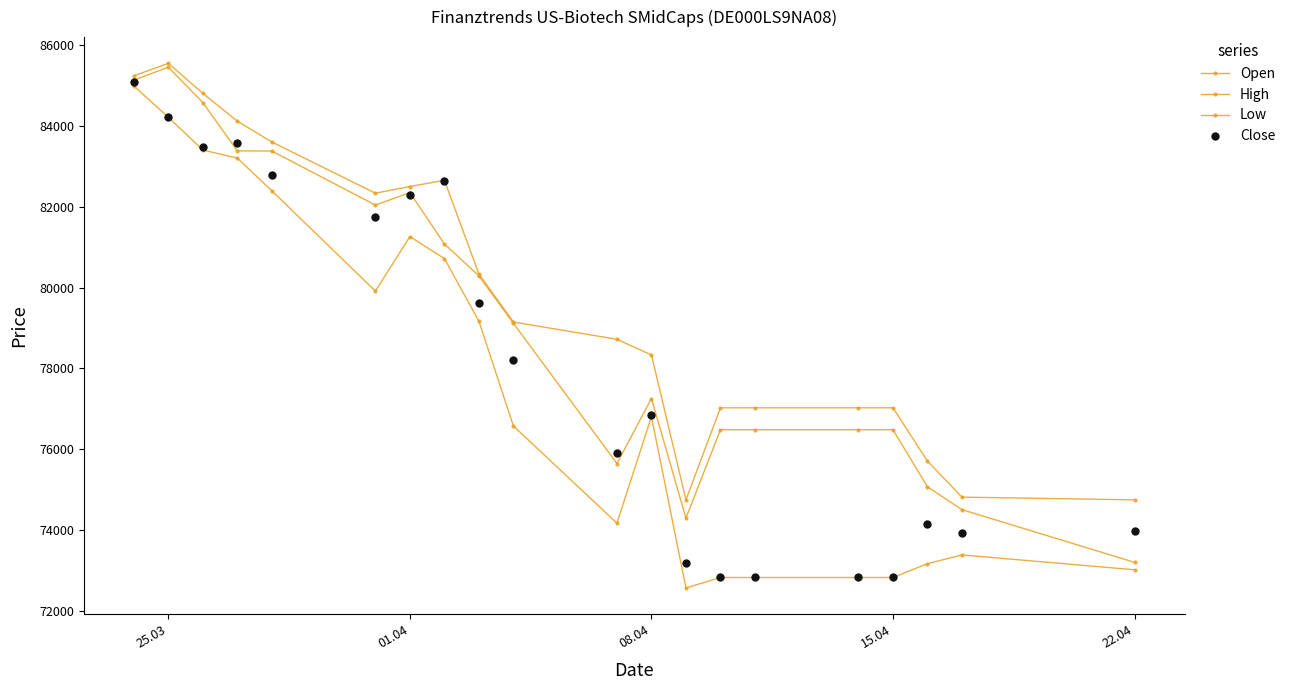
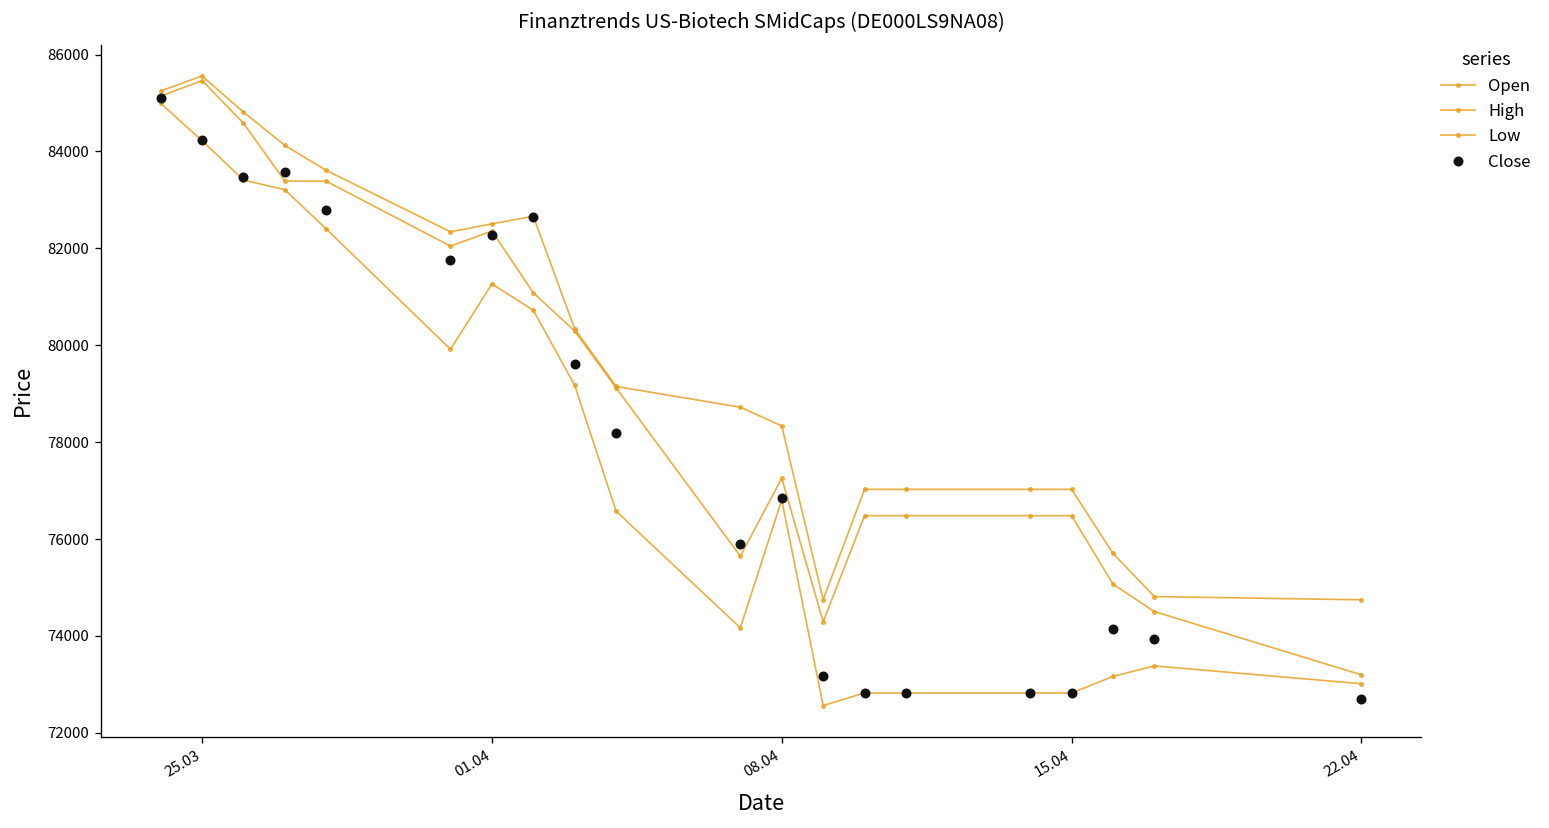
Close, 22.04: 74000 -> 72700
